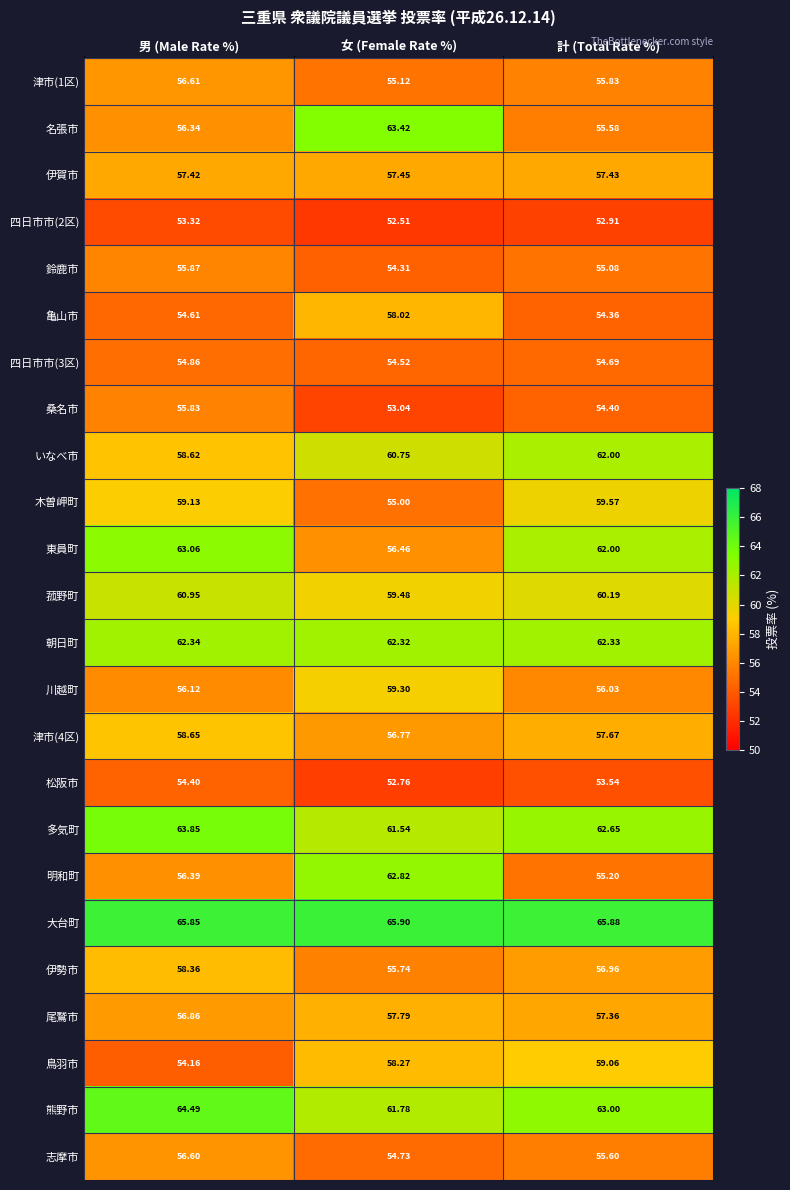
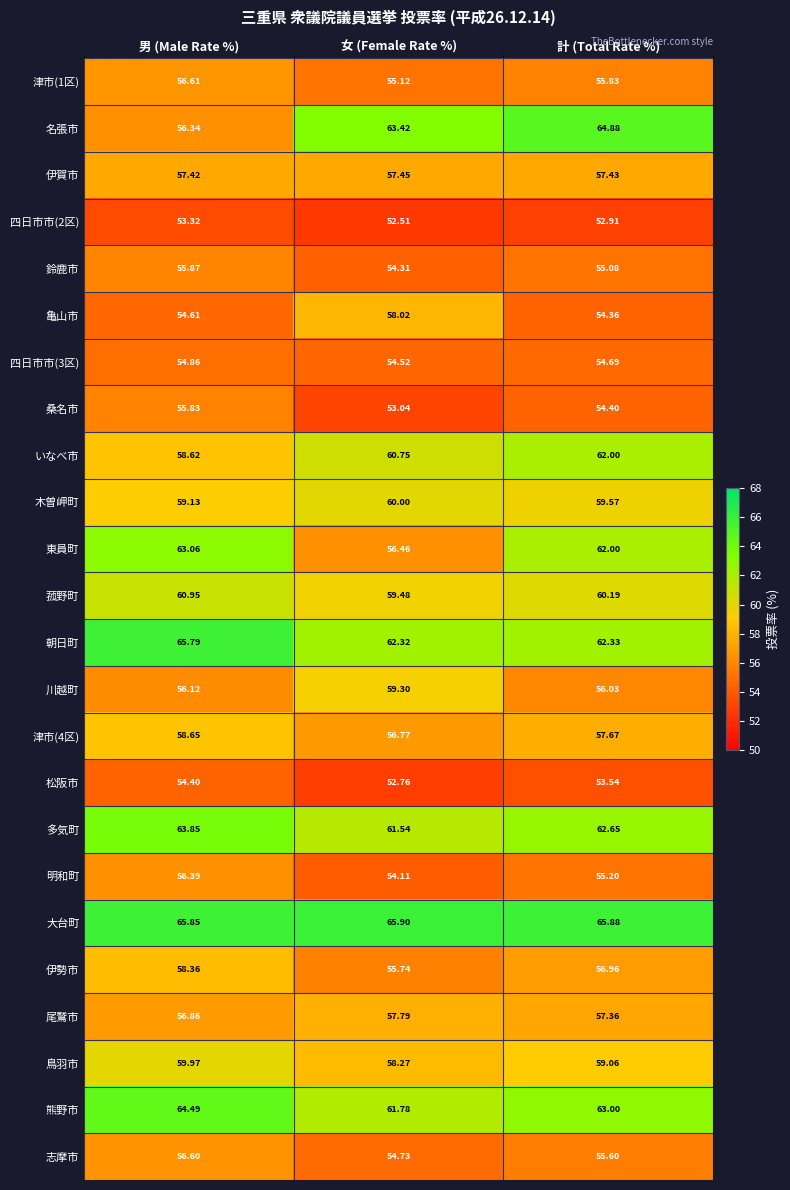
名張市, 計 (Total Rate %): 55.58 -> 64.88
木曽岬町, 女 (Female Rate %): 55.00 -> 60.00
朝日町, 男 (Male Rate %): 62.34 -> 65.79
明和町, 女 (Female Rate %): 62.82 -> 54.11
鳥羽市, 男 (Male Rate %): 54.16 -> 59.97
